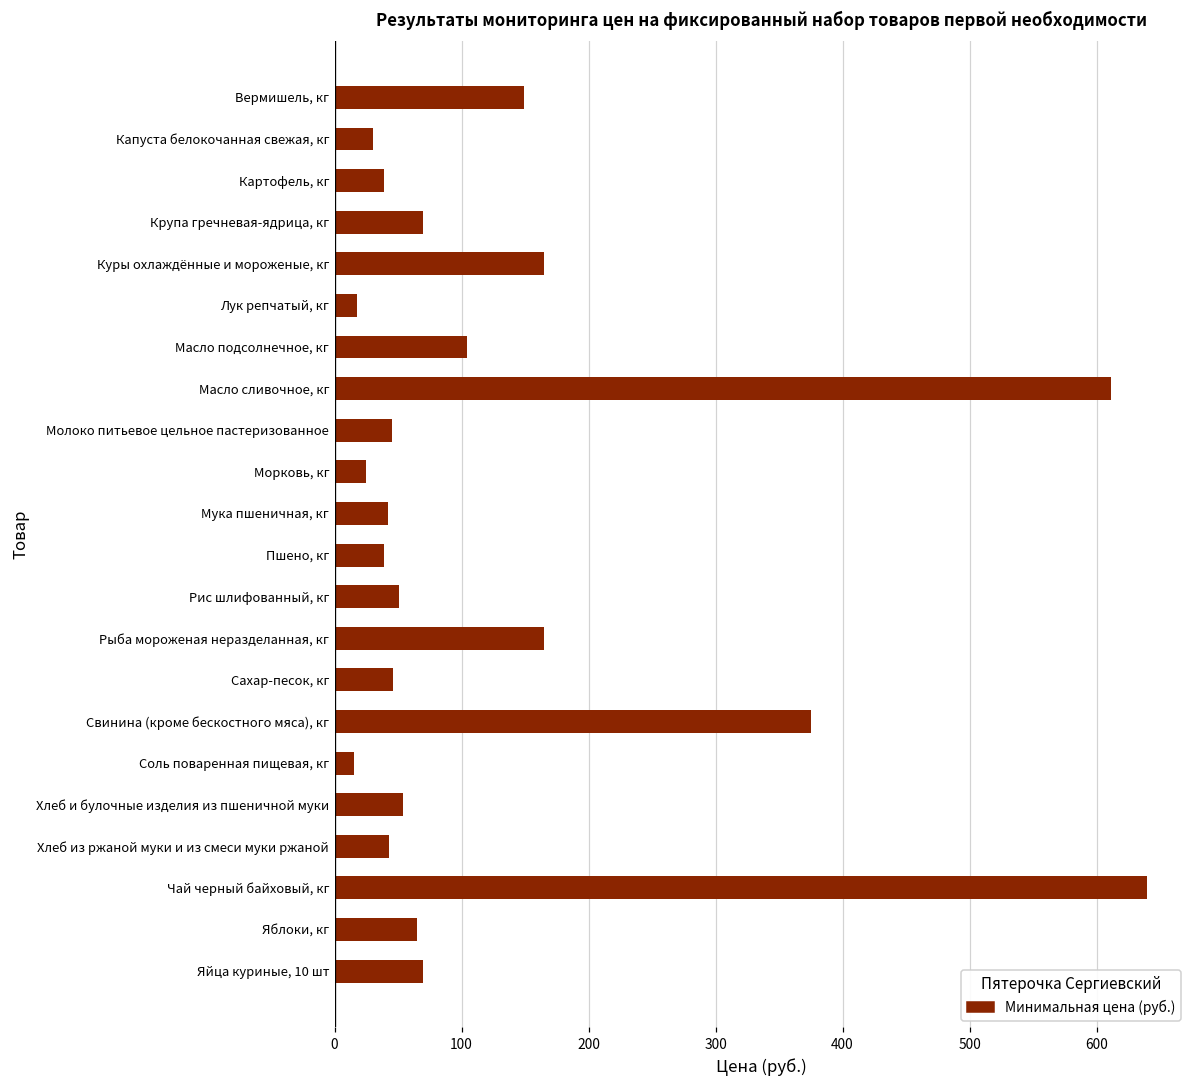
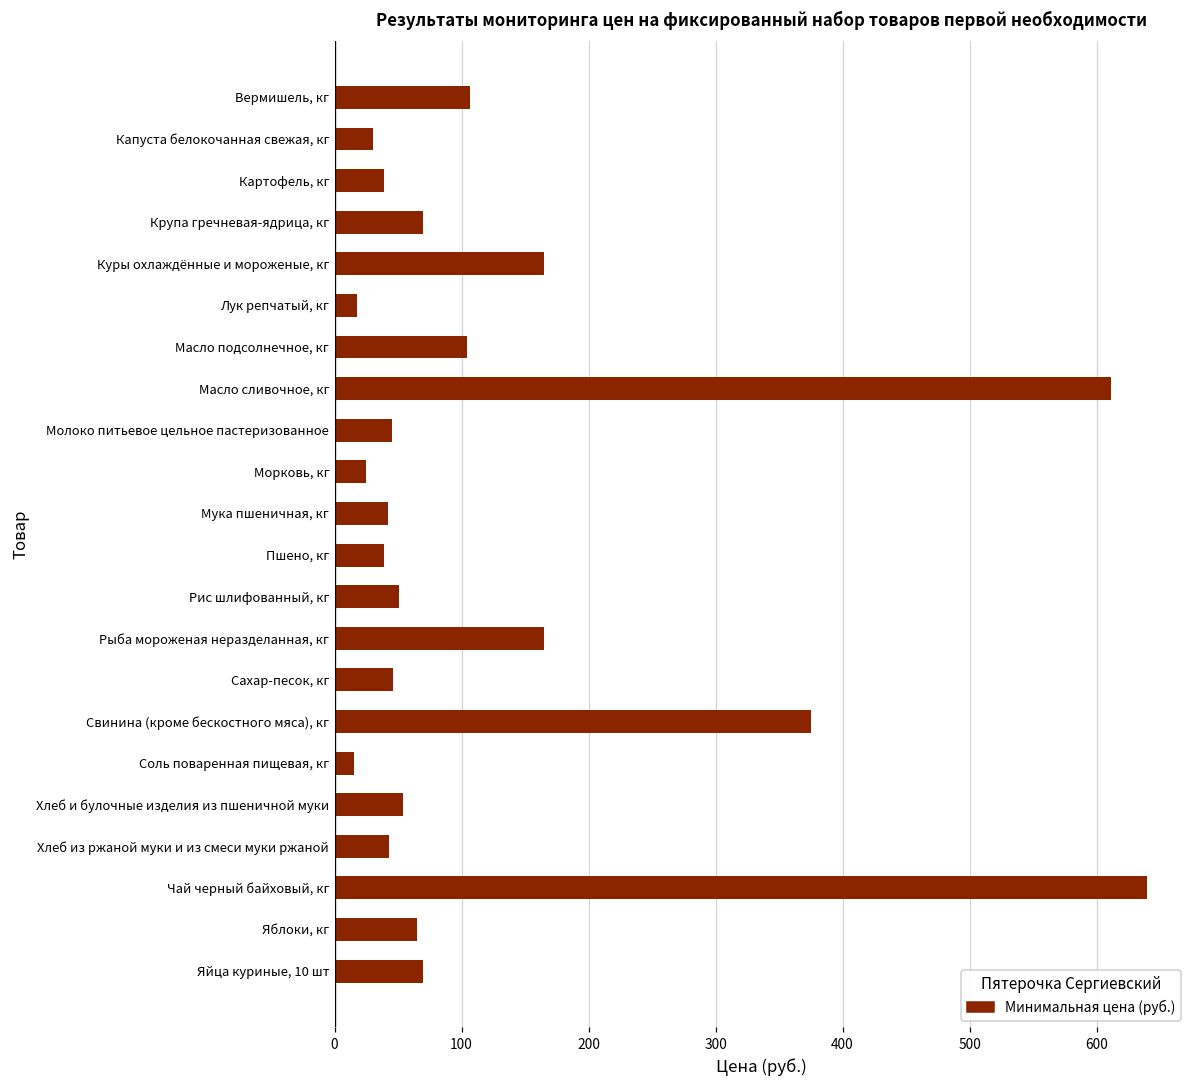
Вермишель, кг: 149 -> 107
